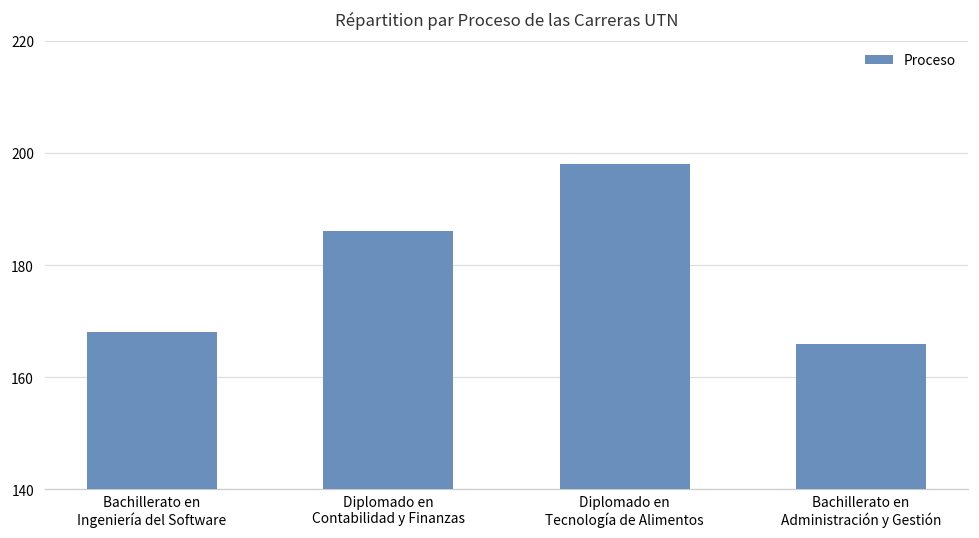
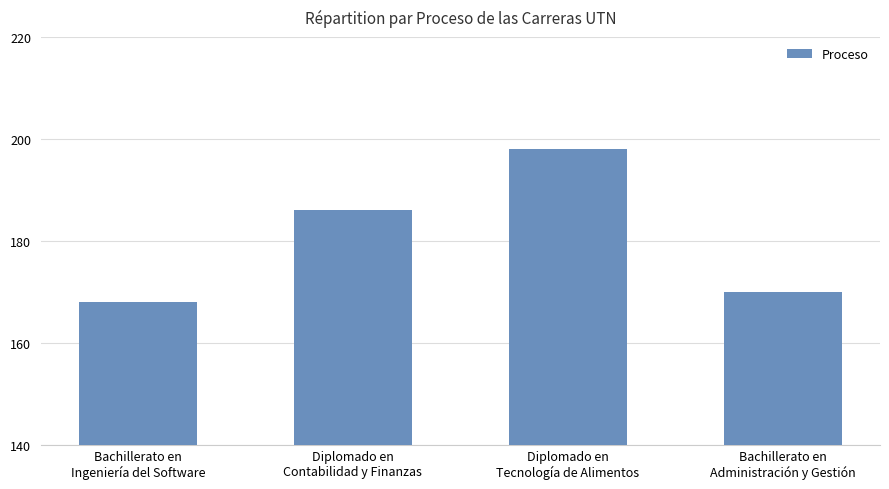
Bachillerato en Administración y Gestión: 166 -> 170
